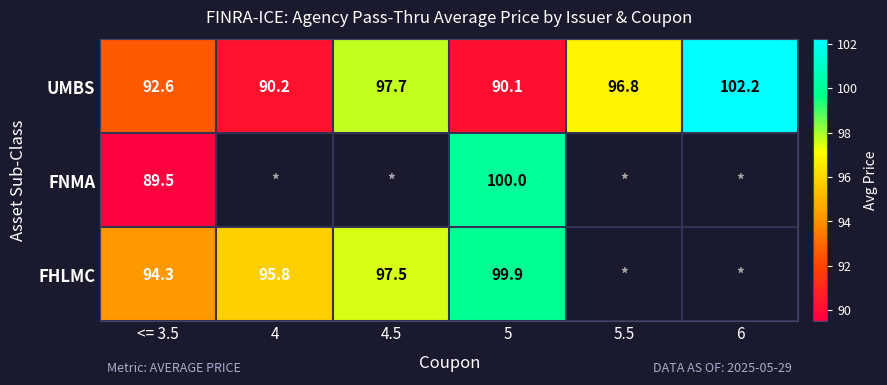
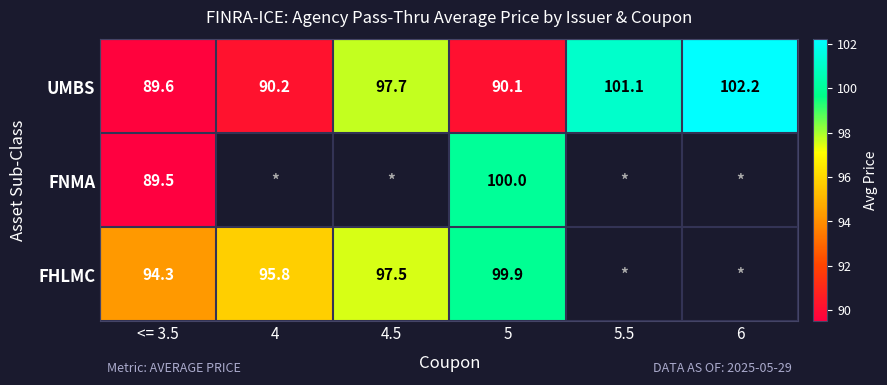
UMBS, <= 3.5: 92.6 -> 89.6
UMBS, 5.5: 96.8 -> 101.1
